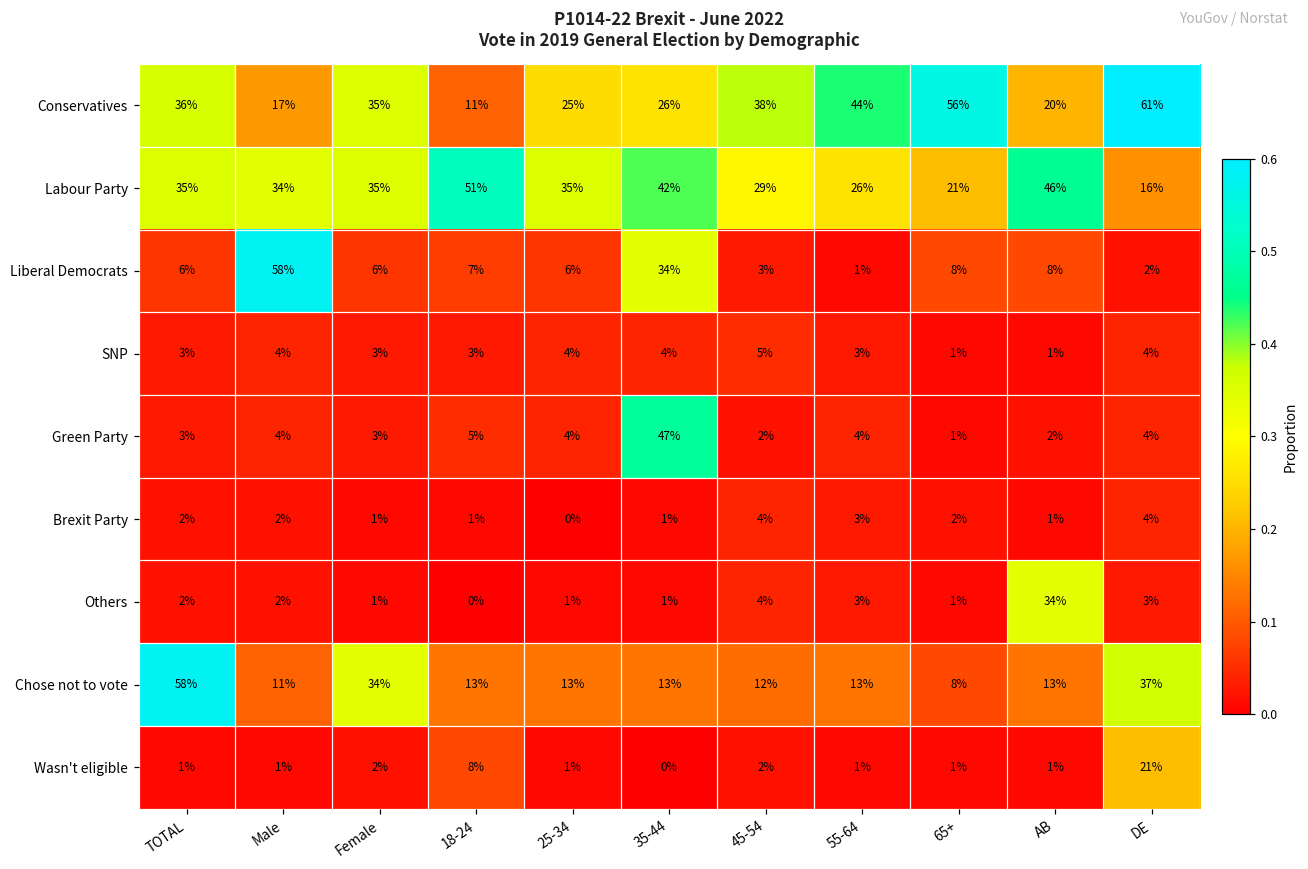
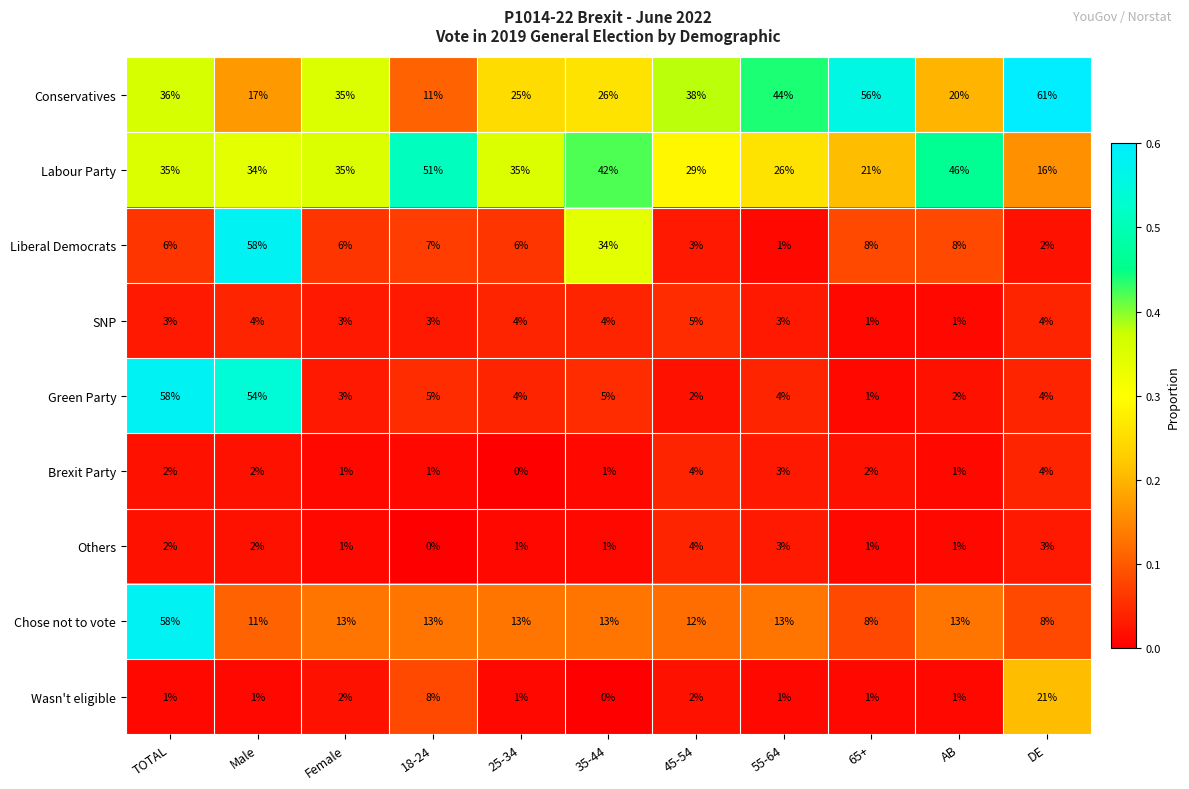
Green Party, TOTAL: 3% -> 58%
Green Party, Male: 4% -> 54%
Green Party, 35-44: 47% -> 5%
Others, AB: 34% -> 1%
Chose not to vote, Female: 34% -> 13%
Chose not to vote, DE: 37% -> 8%
